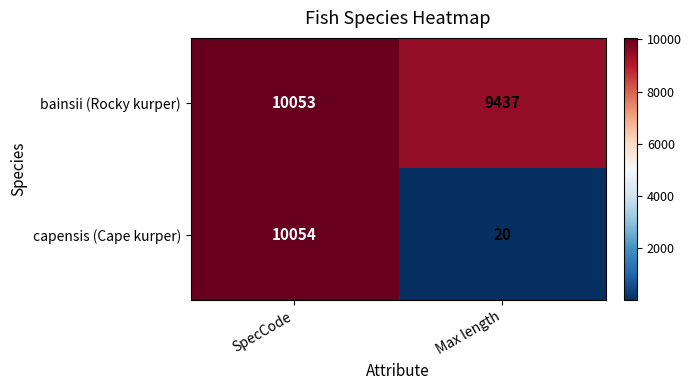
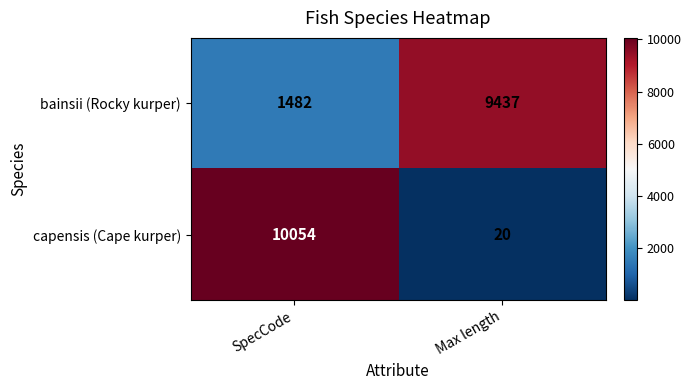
bainsii (Rocky kurper), SpecCode: 10053 -> 1482
